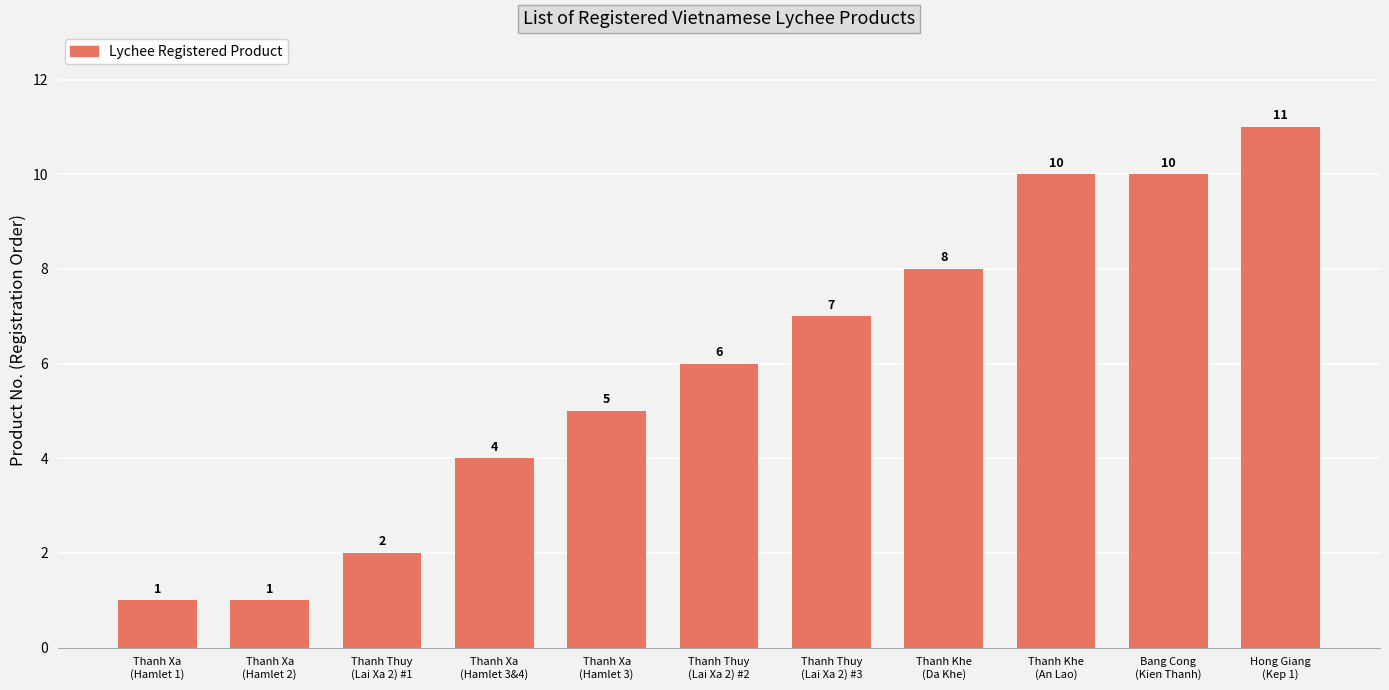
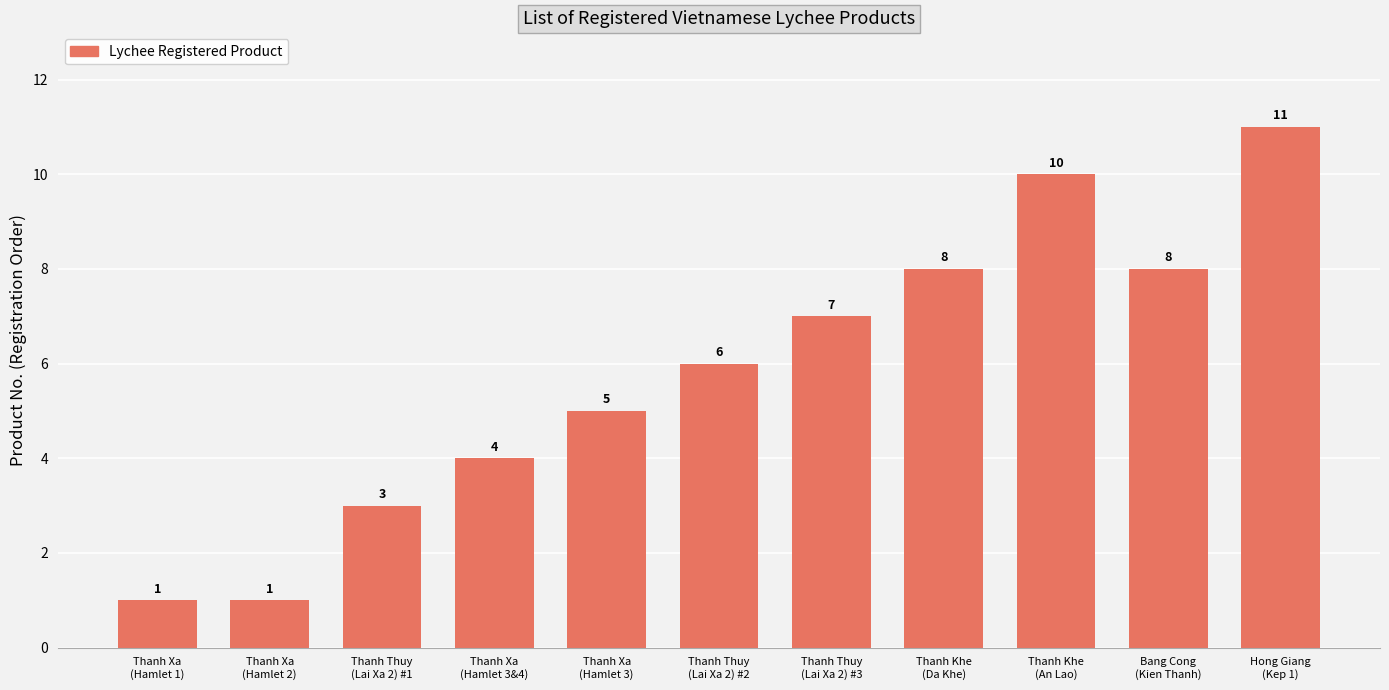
Thanh Thuy (Lai Xa 2) #1: 2 -> 3
Bang Cong (Kien Thanh): 10 -> 8
